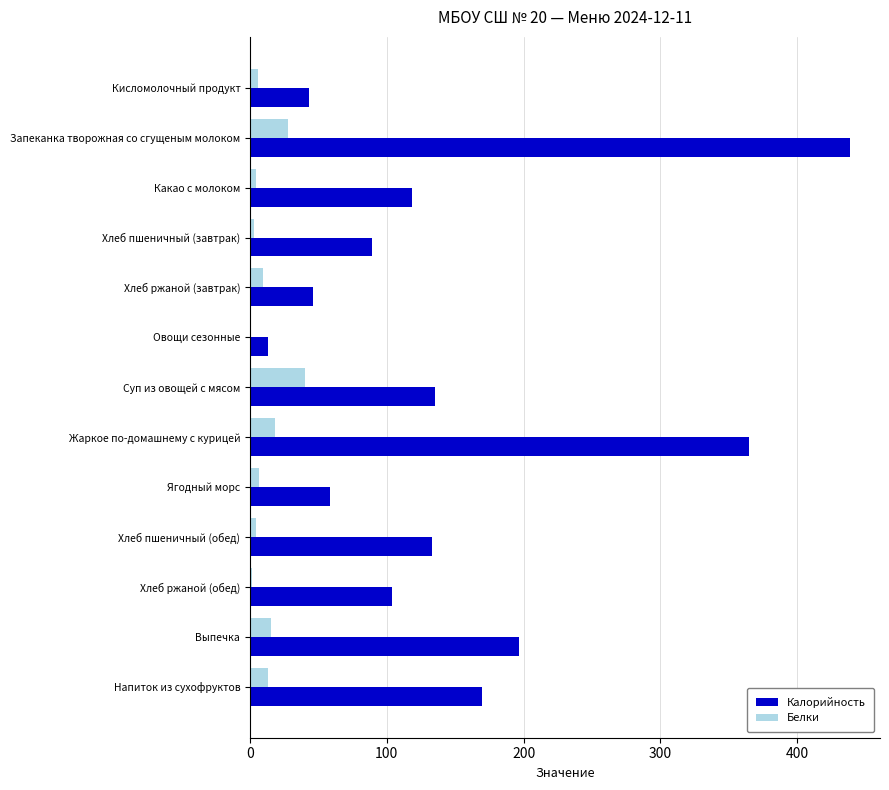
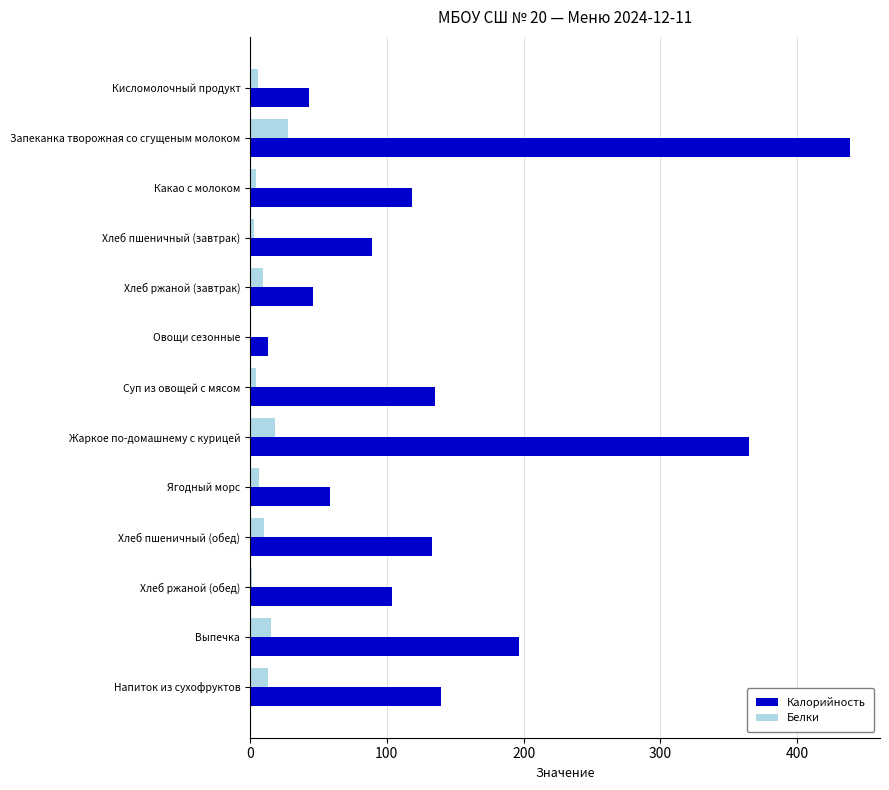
Белки, Суп из овощей с мясом: 40 -> 5
Белки, Хлеб пшеничный (обед): 4 -> 11
Калорийность, Напиток из сухофруктов: 170 -> 139
